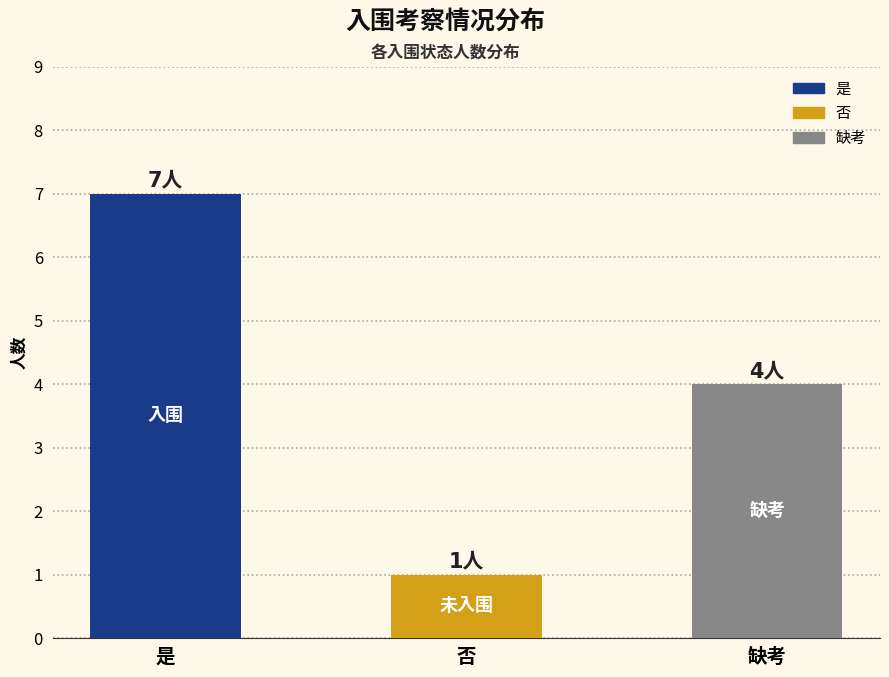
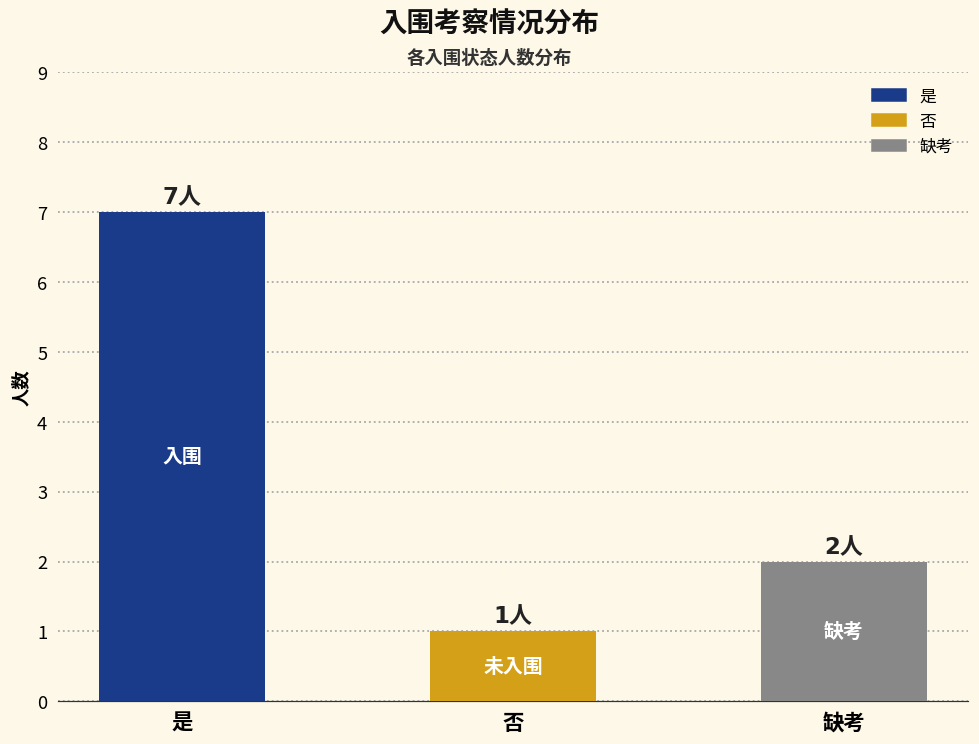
缺考: 4人 -> 2人
